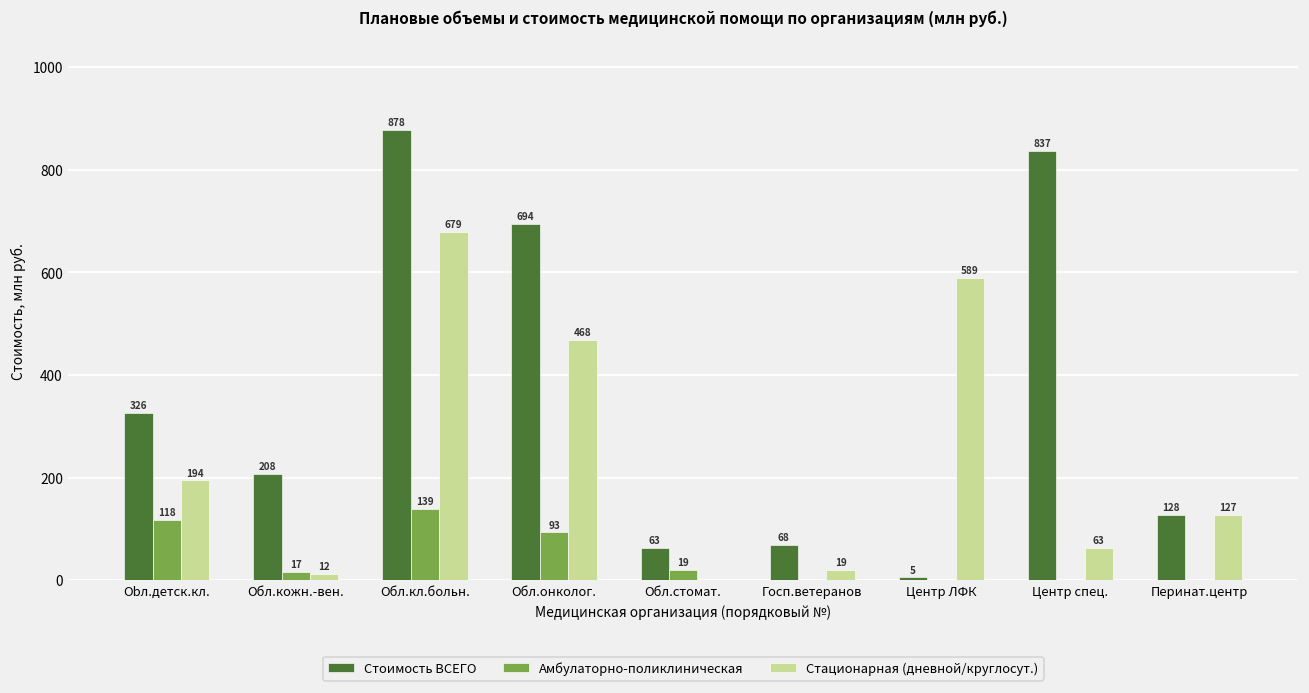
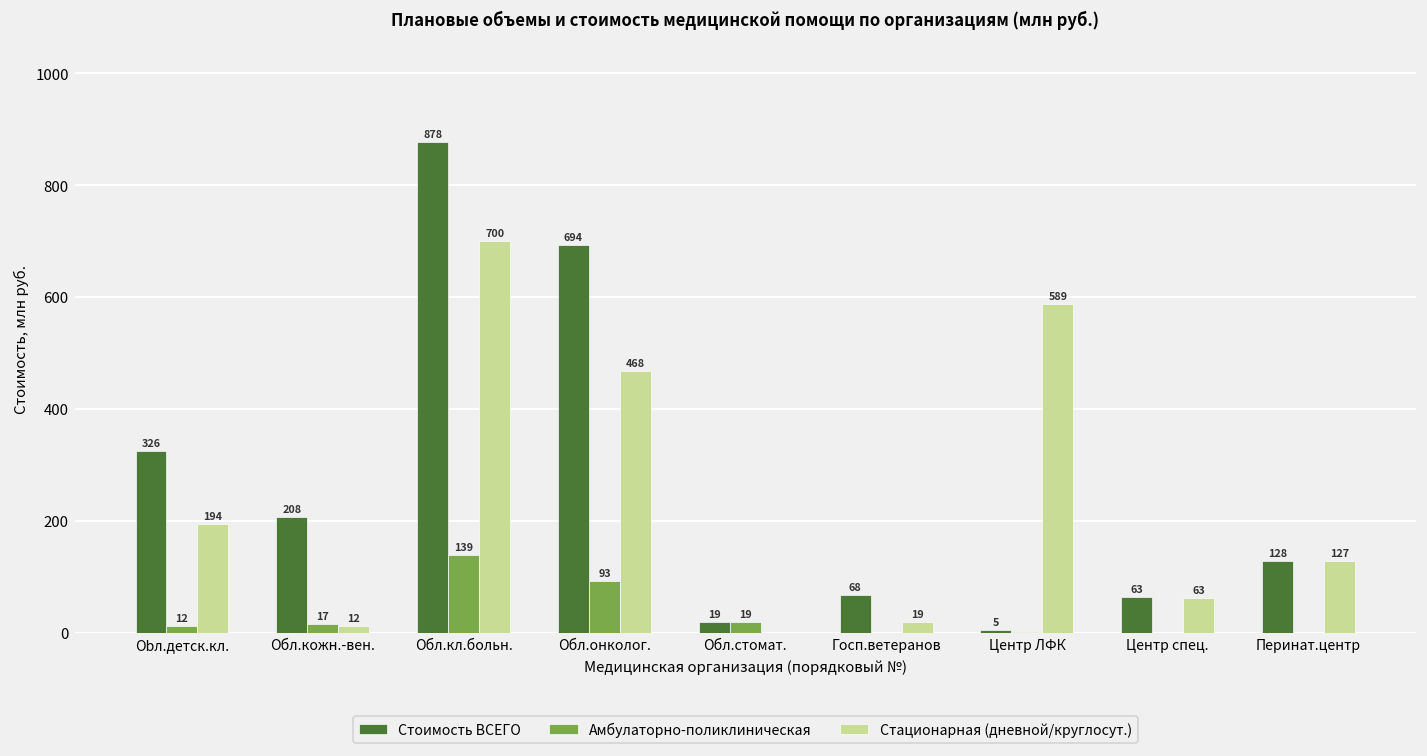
Амбулаторно-поликлиническая, Obл.детск.кл.: 118 -> 12
Стационарная (дневной/круглосут.), Обл.кл.больн.: 679 -> 700
Стоимость ВСЕГО, Обл.стомат.: 63 -> 19
Стоимость ВСЕГО, Центр спец.: 837 -> 63
